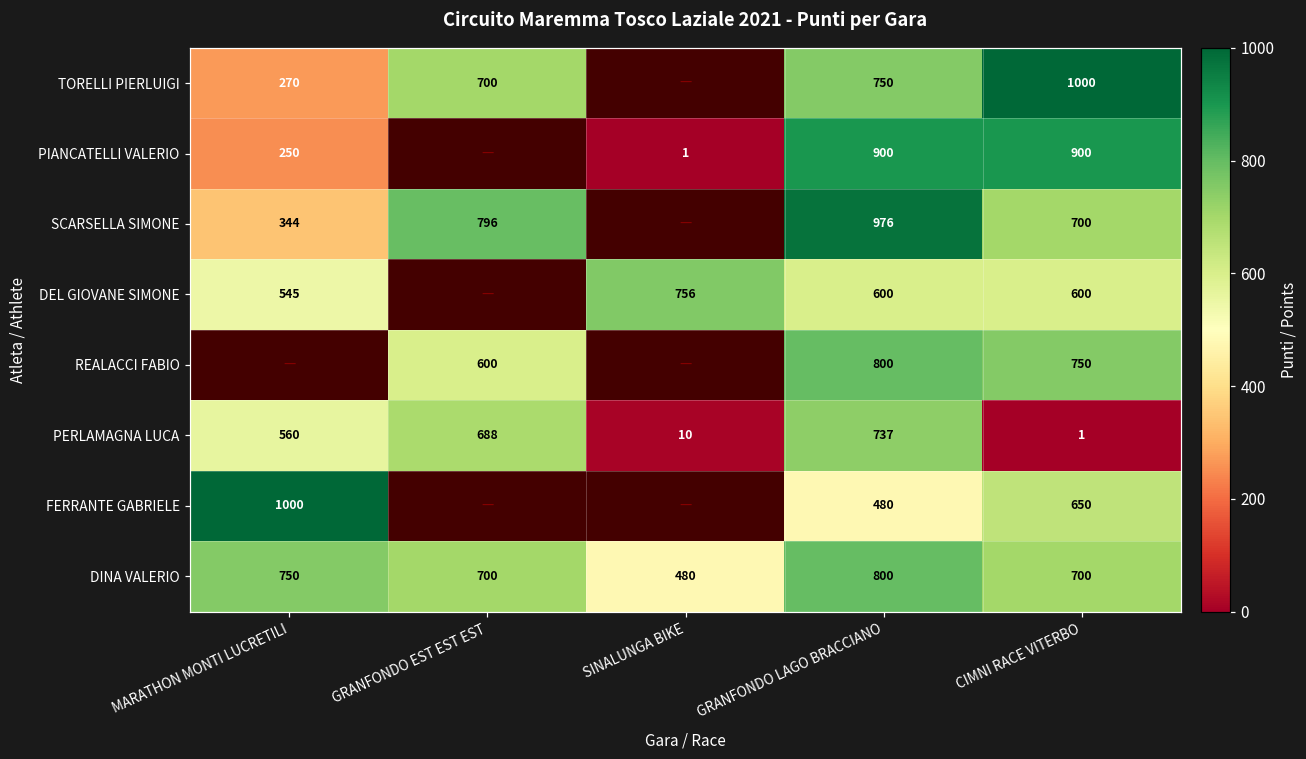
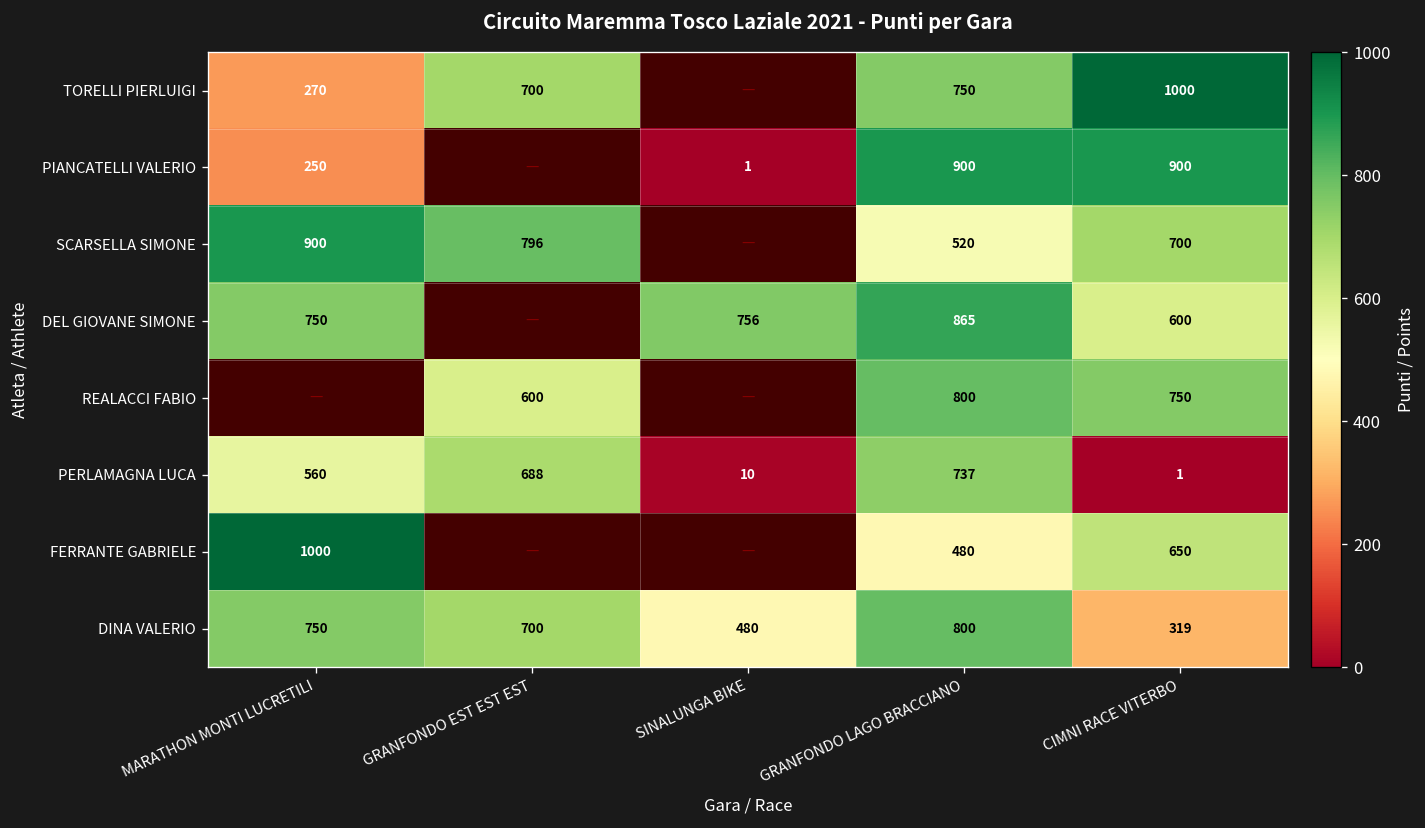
SCARSELLA SIMONE, MARATHON MONTI LUCRETILI: 344 -> 900
SCARSELLA SIMONE, GRANFONDO LAGO BRACCIANO: 976 -> 520
DEL GIOVANE SIMONE, MARATHON MONTI LUCRETILI: 545 -> 750
DEL GIOVANE SIMONE, GRANFONDO LAGO BRACCIANO: 600 -> 865
DINA VALERIO, CIMNI RACE VITERBO: 700 -> 319
